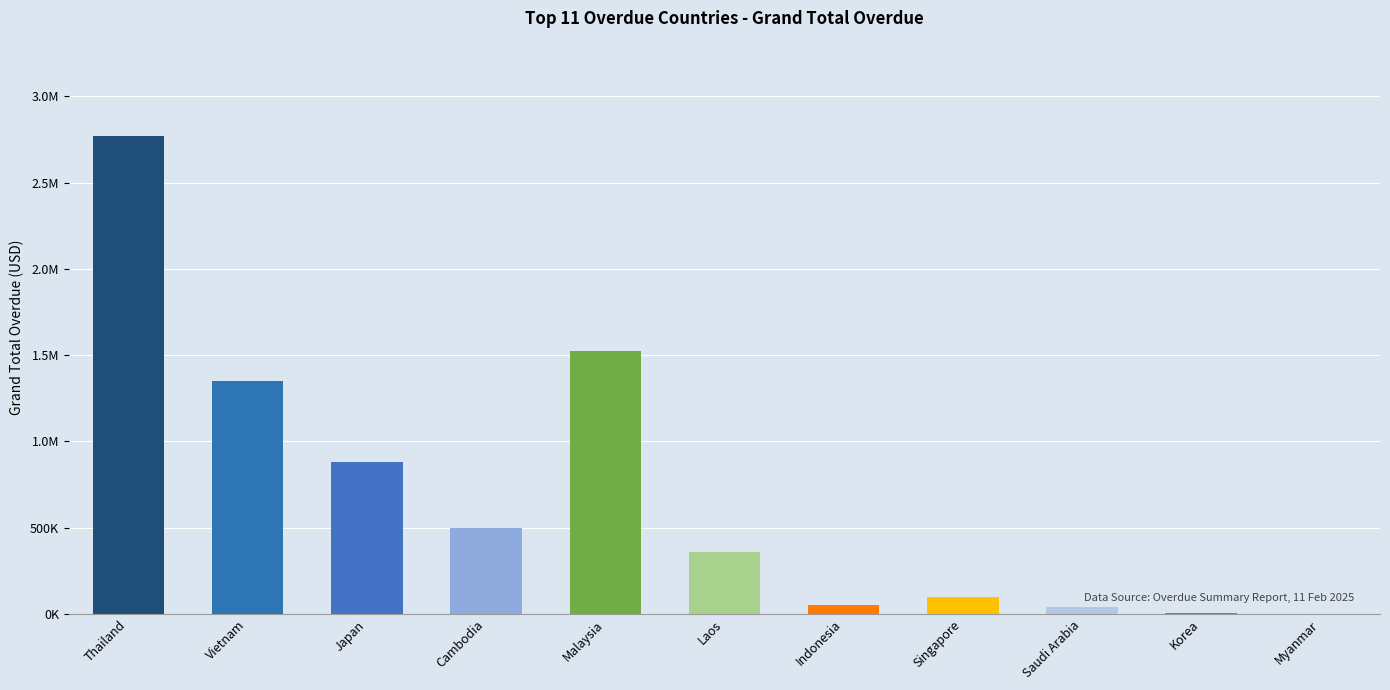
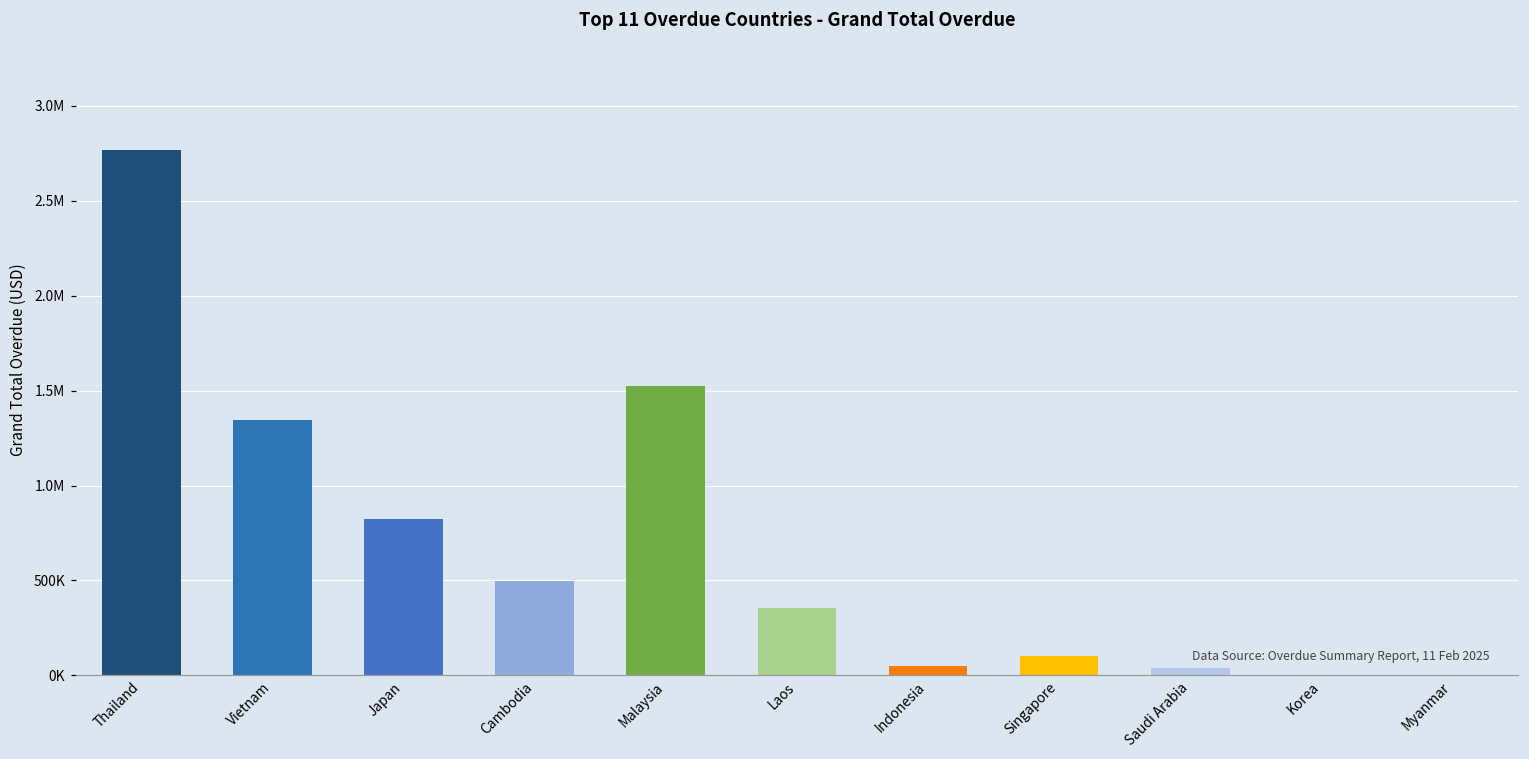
Japan: 880000 -> 830000
